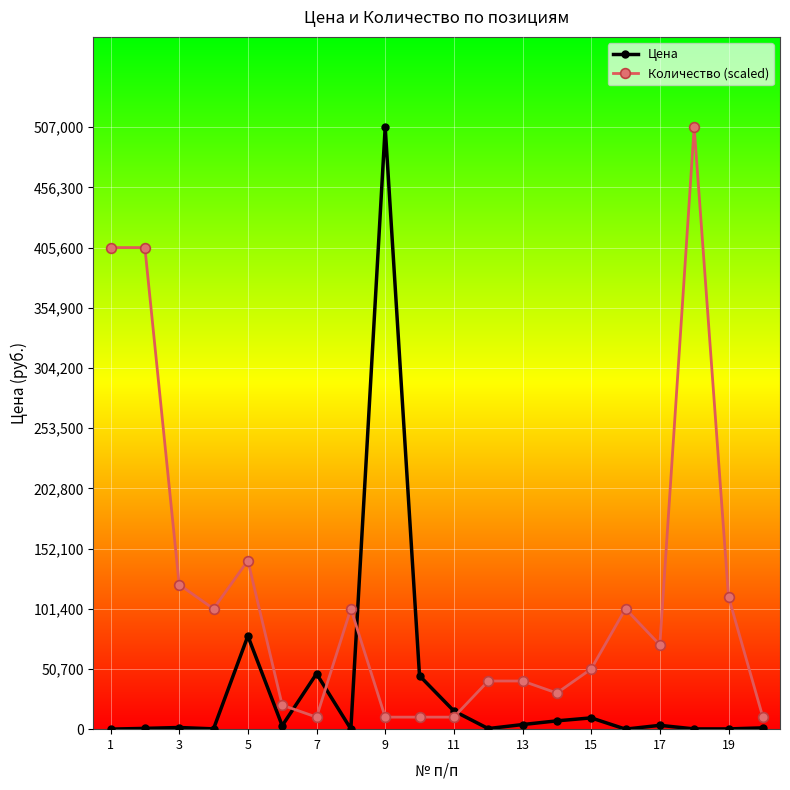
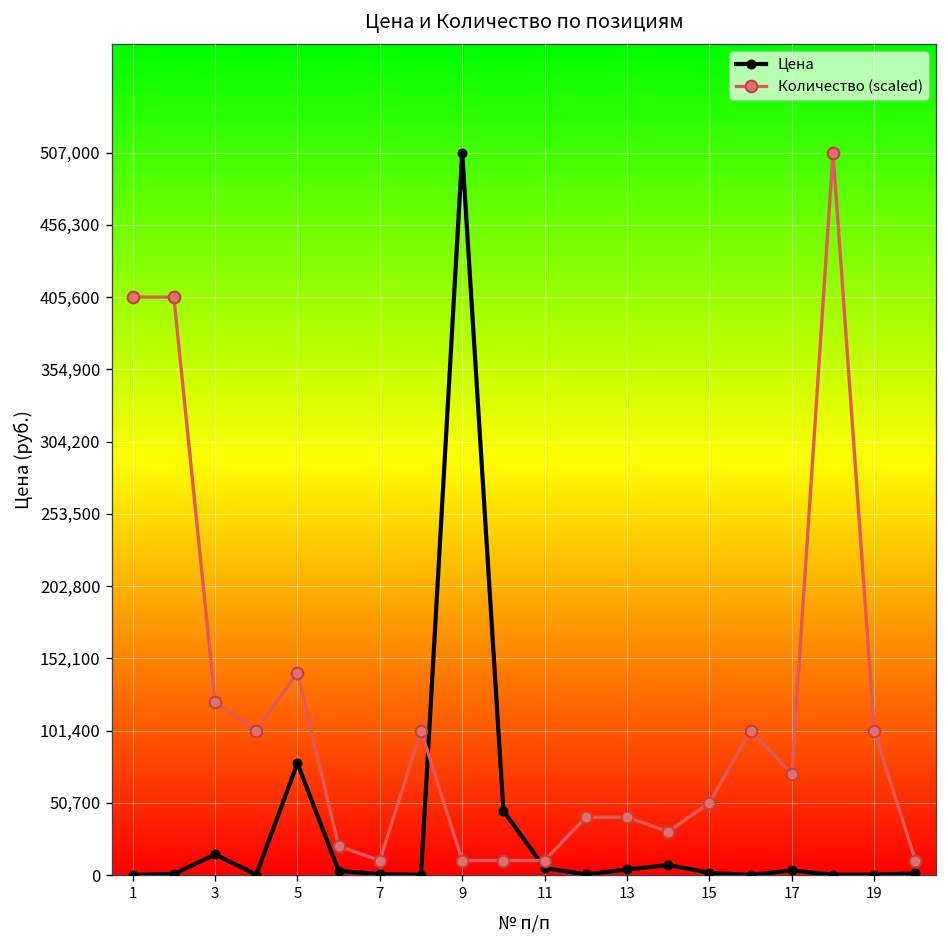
Цена, 3: 1,000 -> 14,000
Цена, 7: 47,000 -> 1,000
Цена, 11: 15,000 -> 5,000
Цена, 15: 10,000 -> 2,000
Количество (scaled), 19: 112,000 -> 101,000
